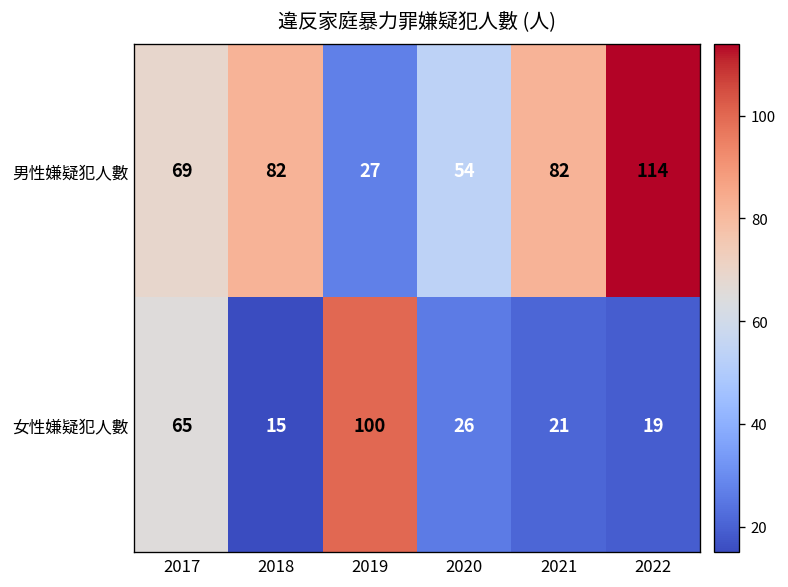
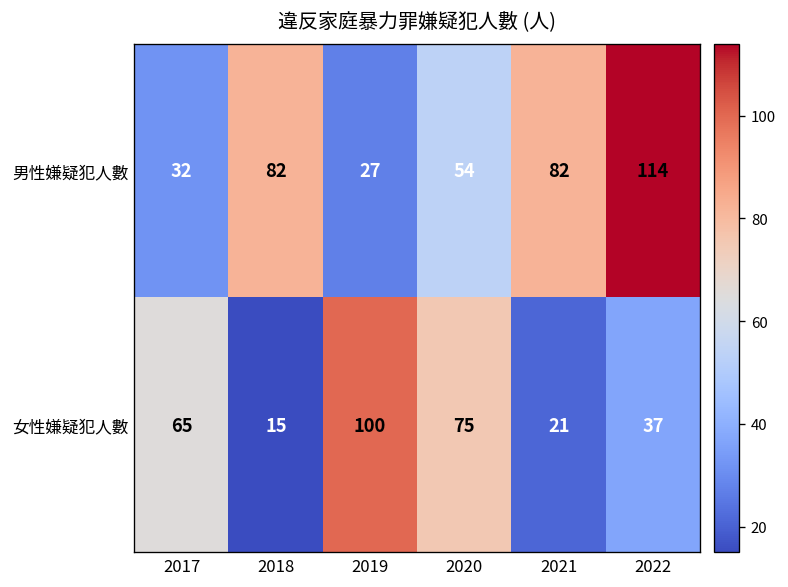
男性嫌疑犯人數, 2017: 69 -> 32
女性嫌疑犯人數, 2020: 26 -> 75
女性嫌疑犯人數, 2022: 19 -> 37
